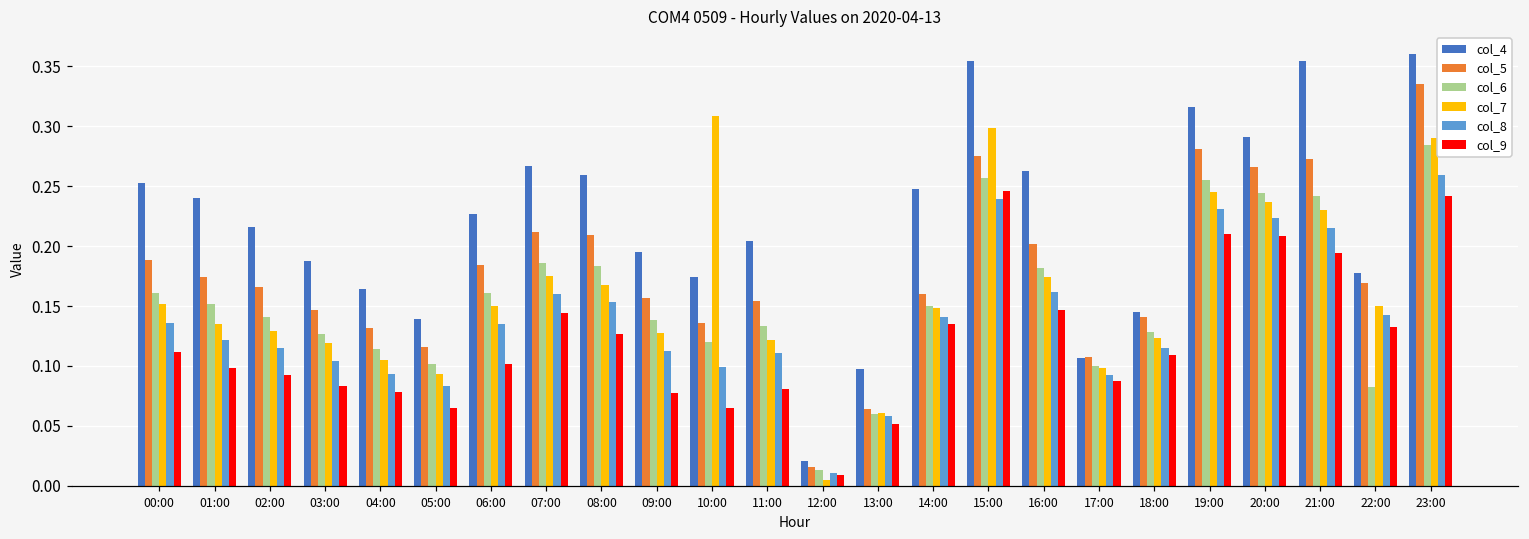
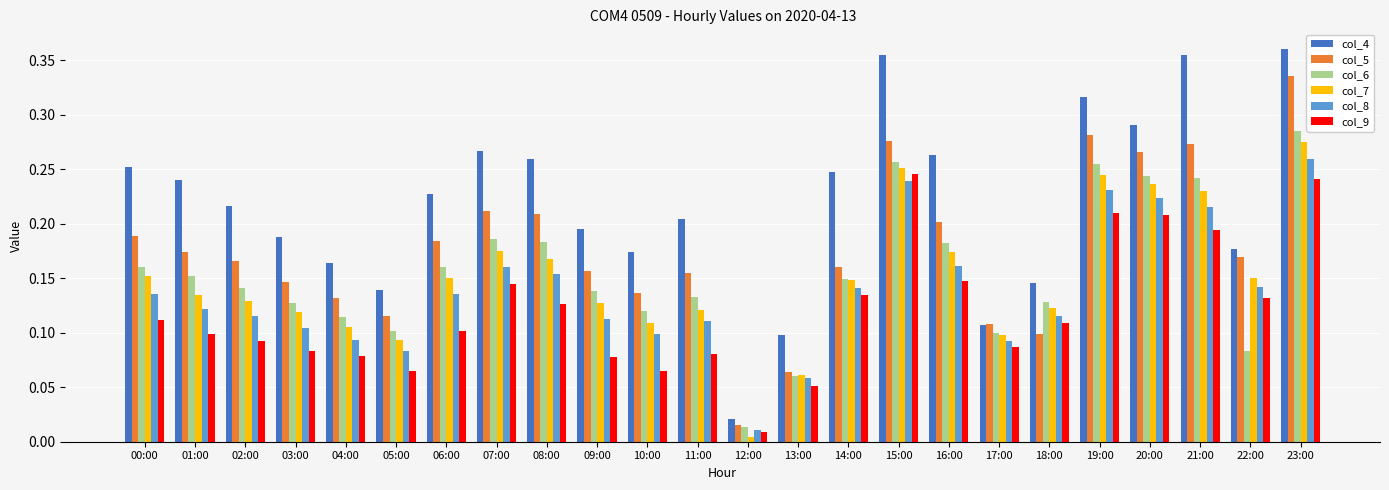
col_7, 10:00: 0.308 -> 0.109
col_7, 15:00: 0.298 -> 0.251
col_5, 18:00: 0.141 -> 0.099
col_7, 23:00: 0.290 -> 0.275
